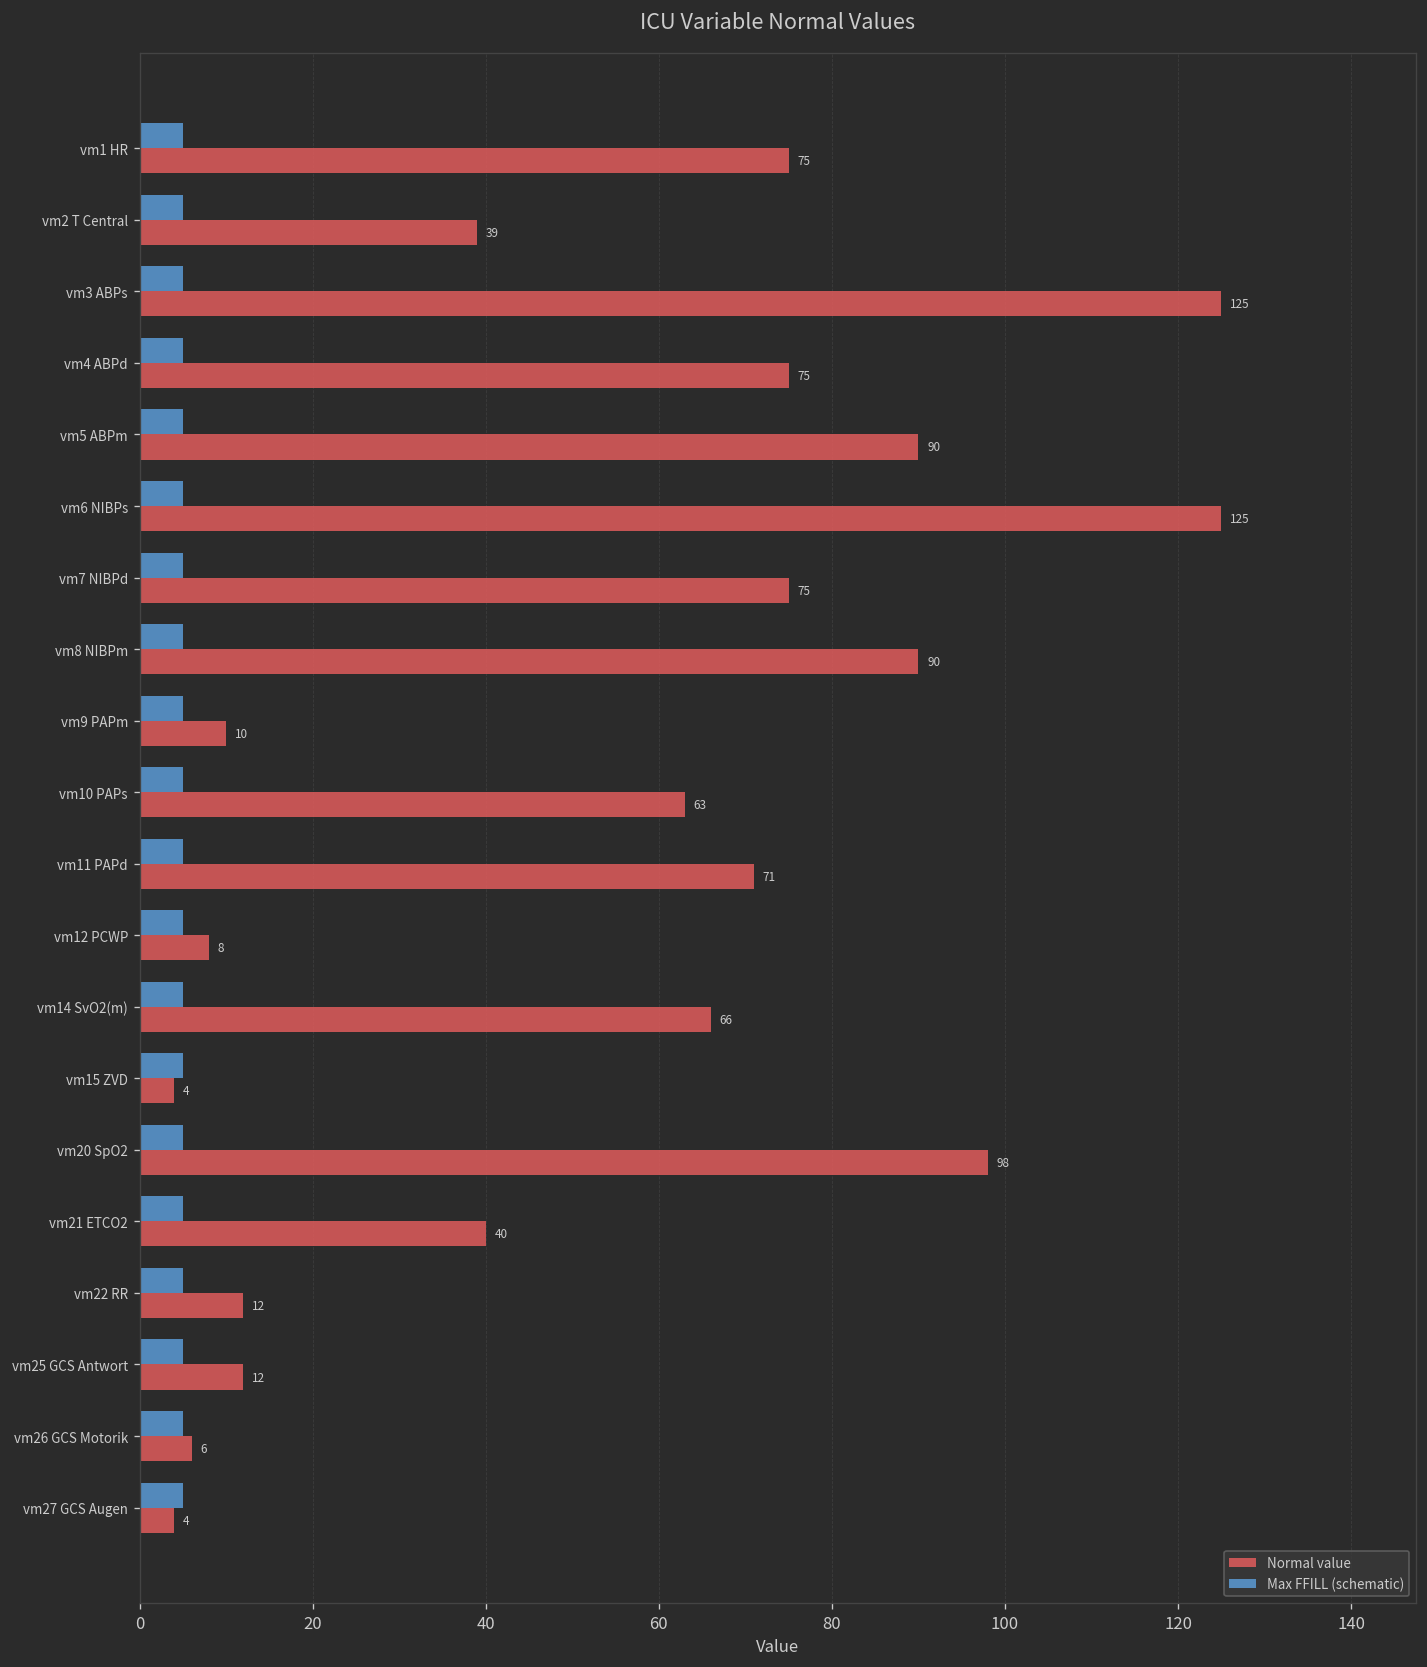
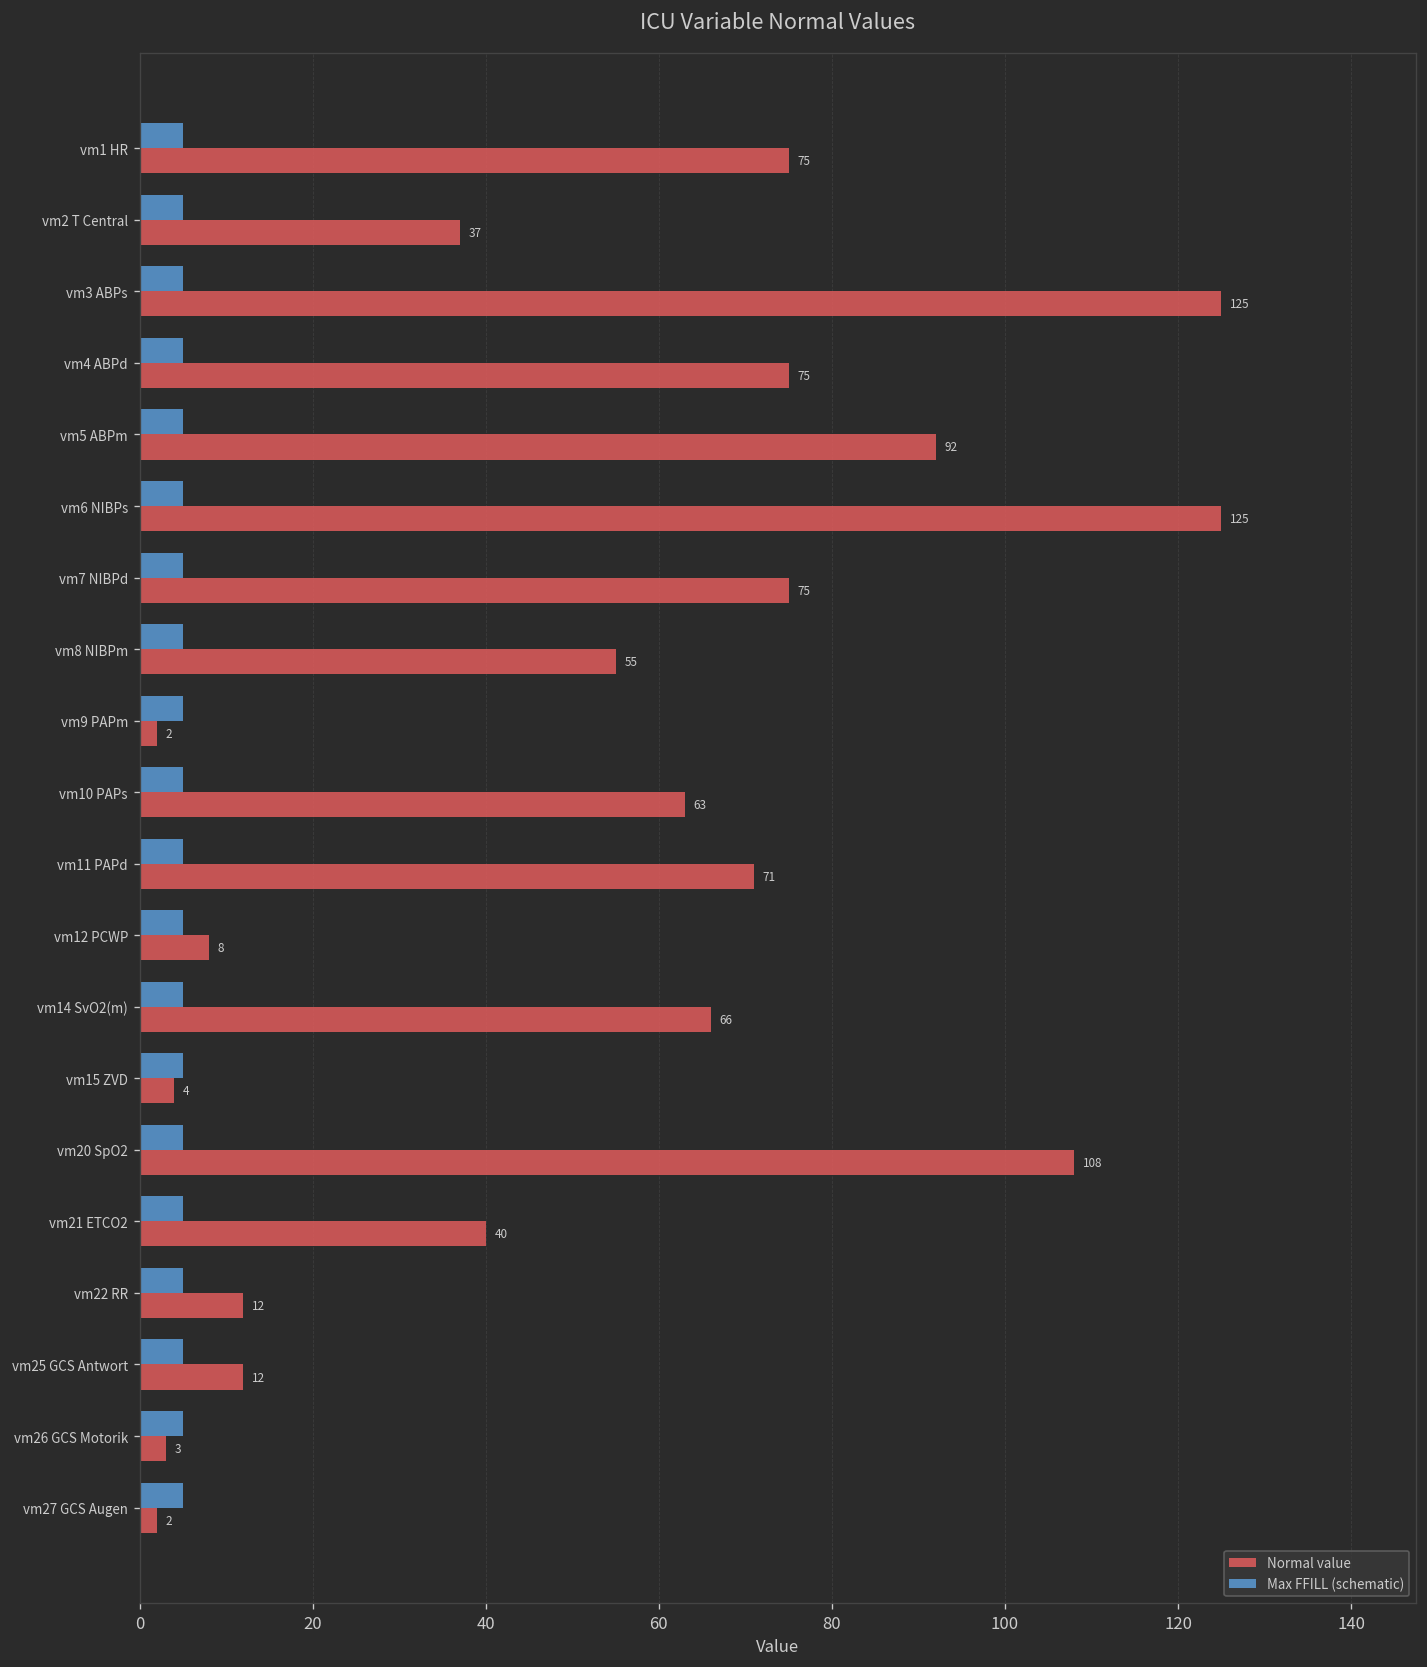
Normal value, vm2 T Central: 39 -> 37
Normal value, vm5 ABPm: 90 -> 92
Normal value, vm8 NIBPm: 90 -> 55
Normal value, vm9 PAPm: 10 -> 2
Normal value, vm20 SpO2: 98 -> 108
Normal value, vm26 GCS Motorik: 6 -> 3
Normal value, vm27 GCS Augen: 4 -> 2
